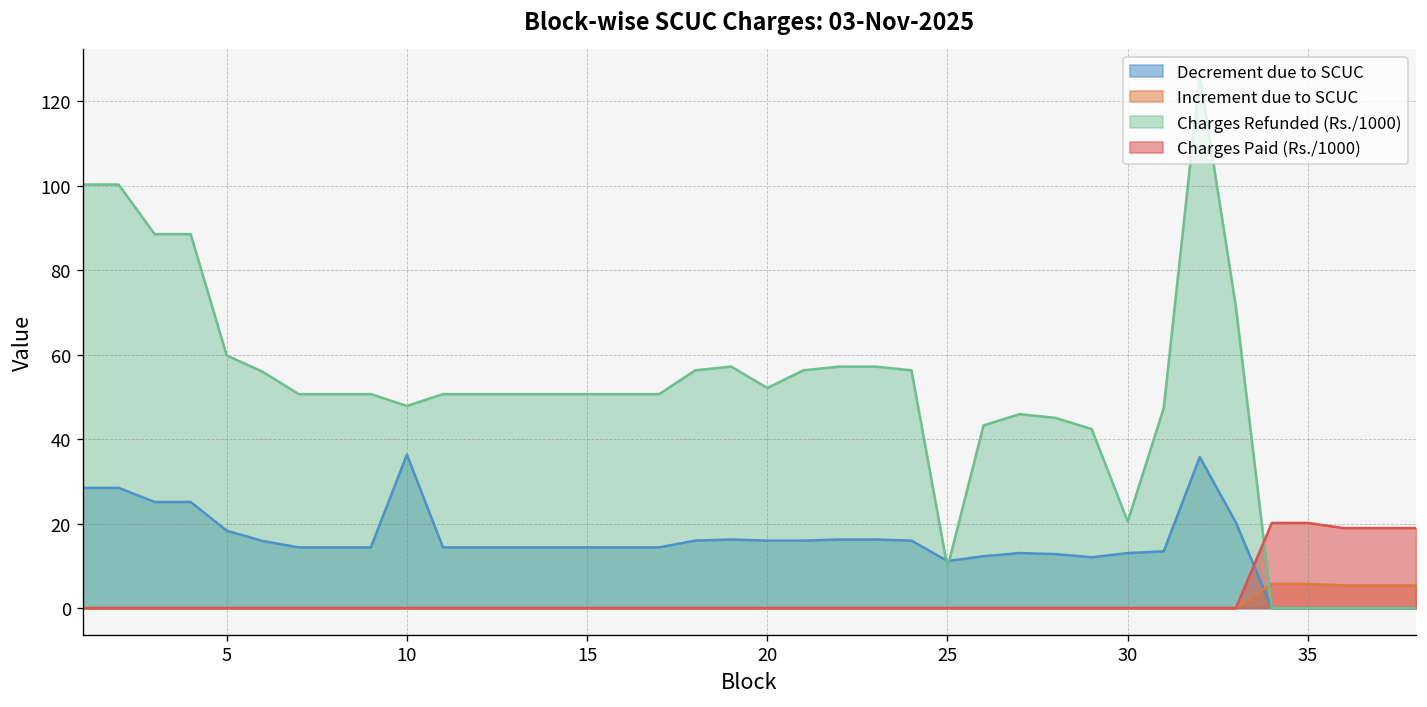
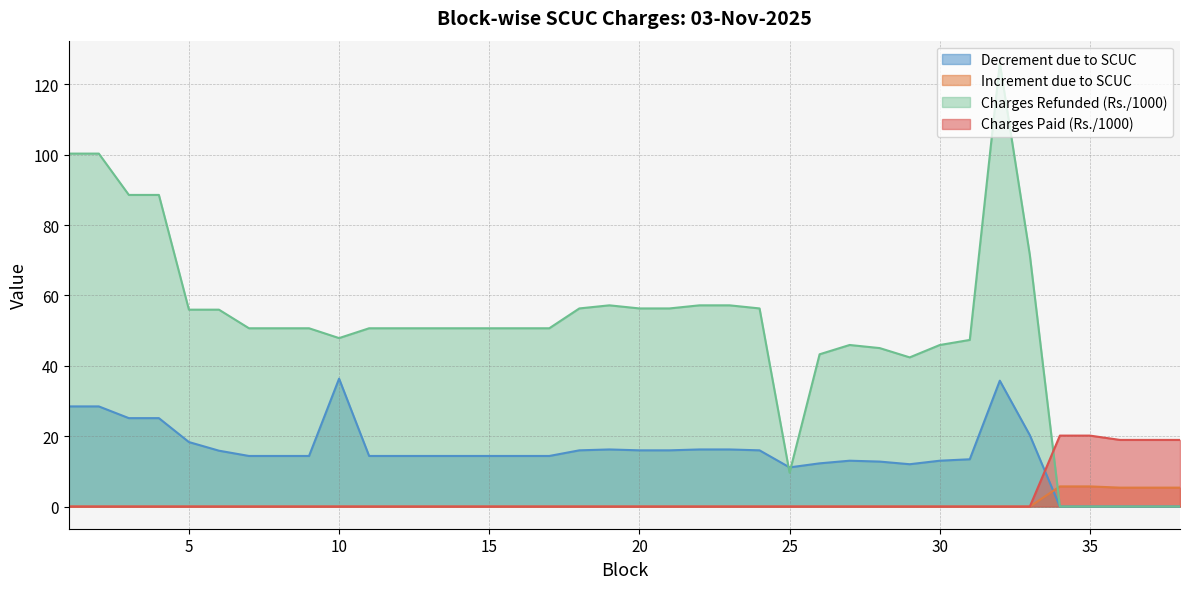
Charges Refunded (Rs./1000), 5: 60 -> 56
Charges Refunded (Rs./1000), 20: 52 -> 56
Charges Refunded (Rs./1000), 30: 20 -> 46
